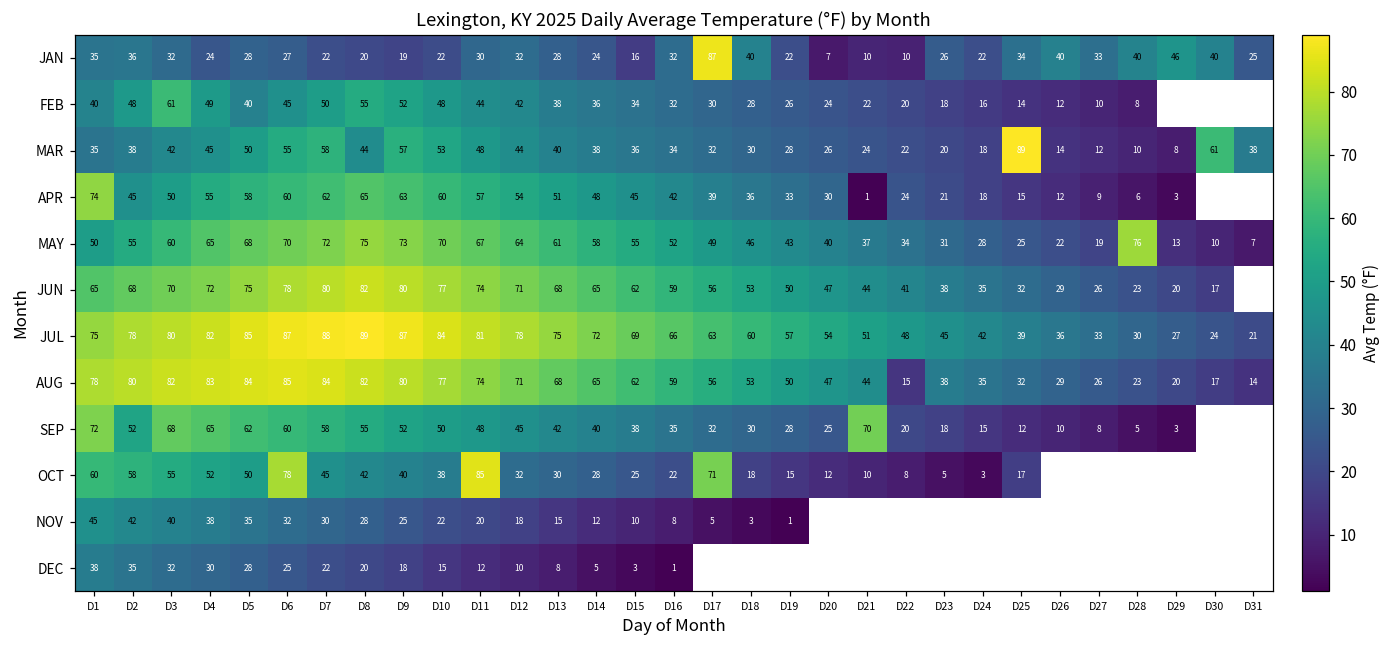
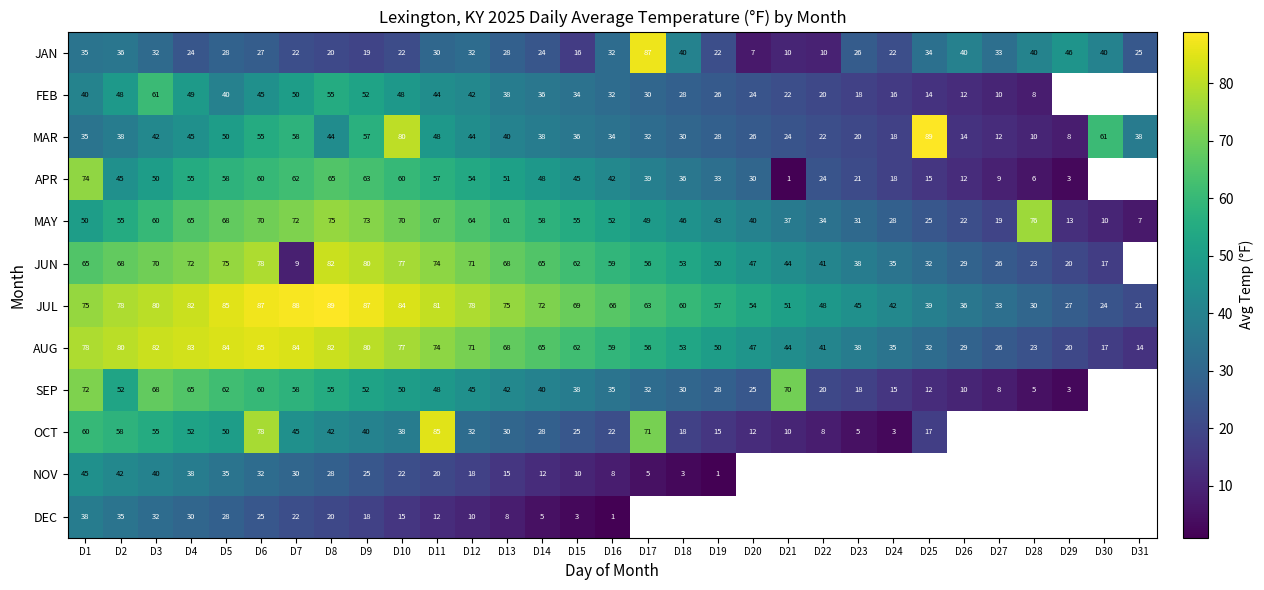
MAR, D10: 53 -> 80
JUN, D7: 80 -> 9
AUG, D22: 15 -> 41
